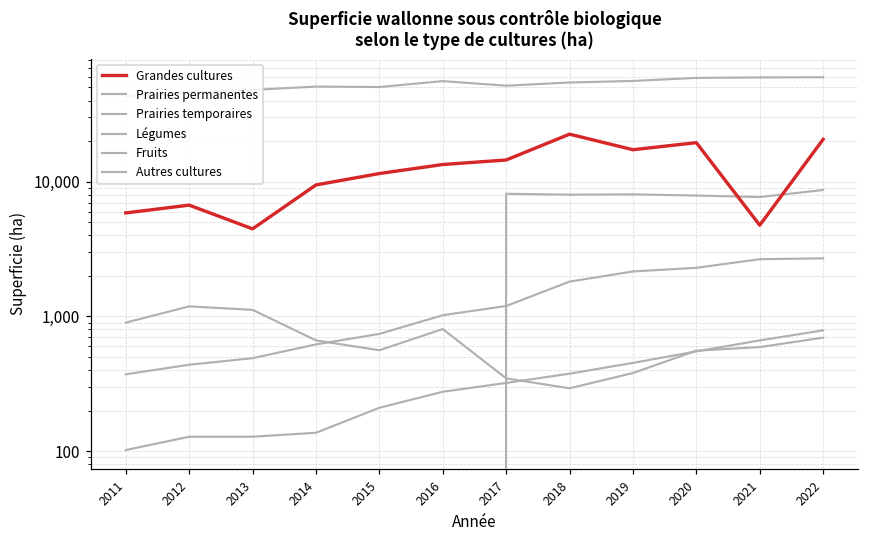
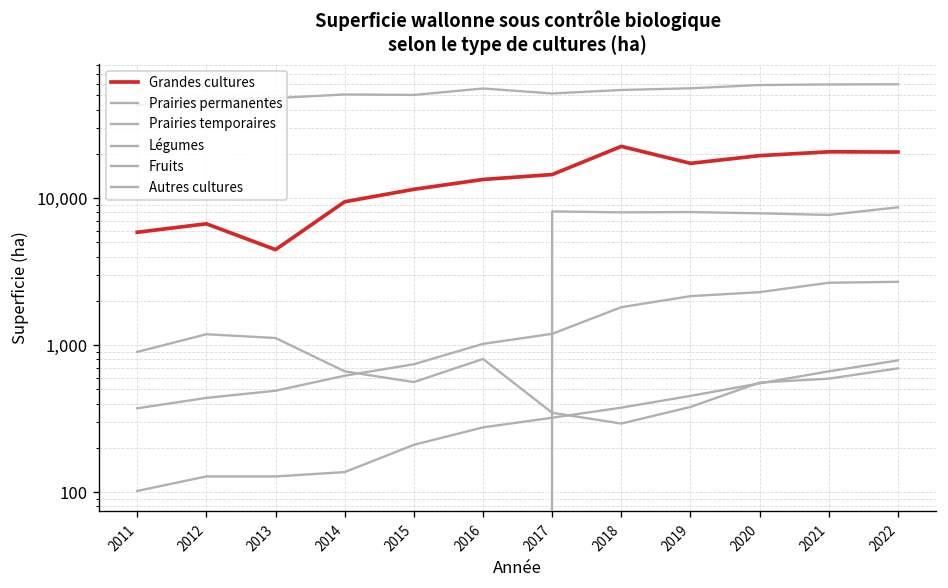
Grandes cultures, 2021: 4,800 -> 21,000
